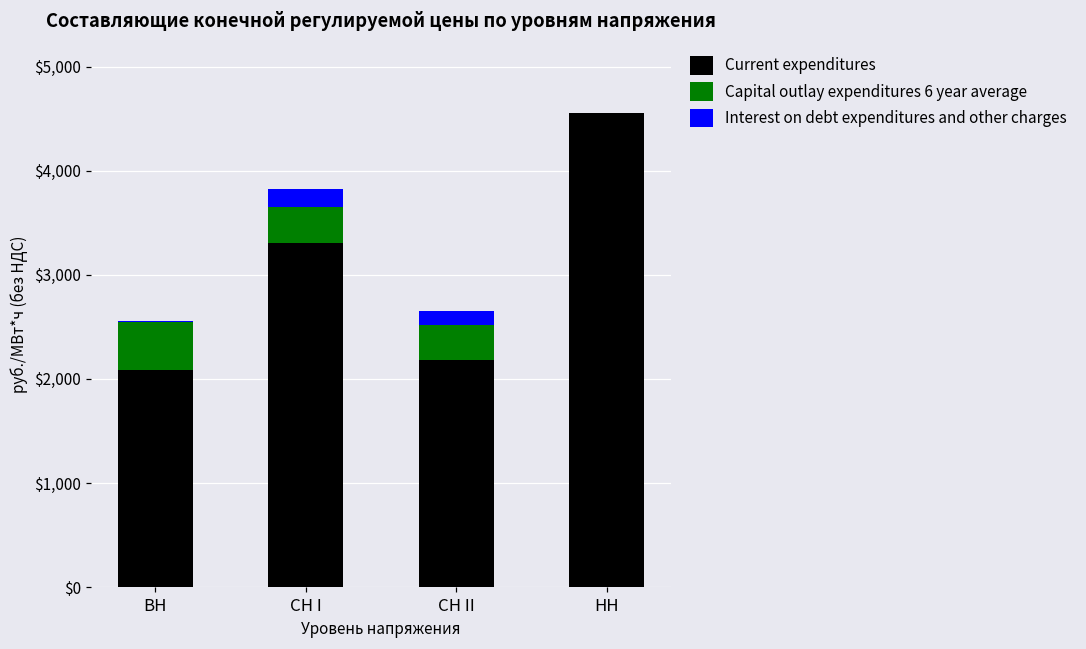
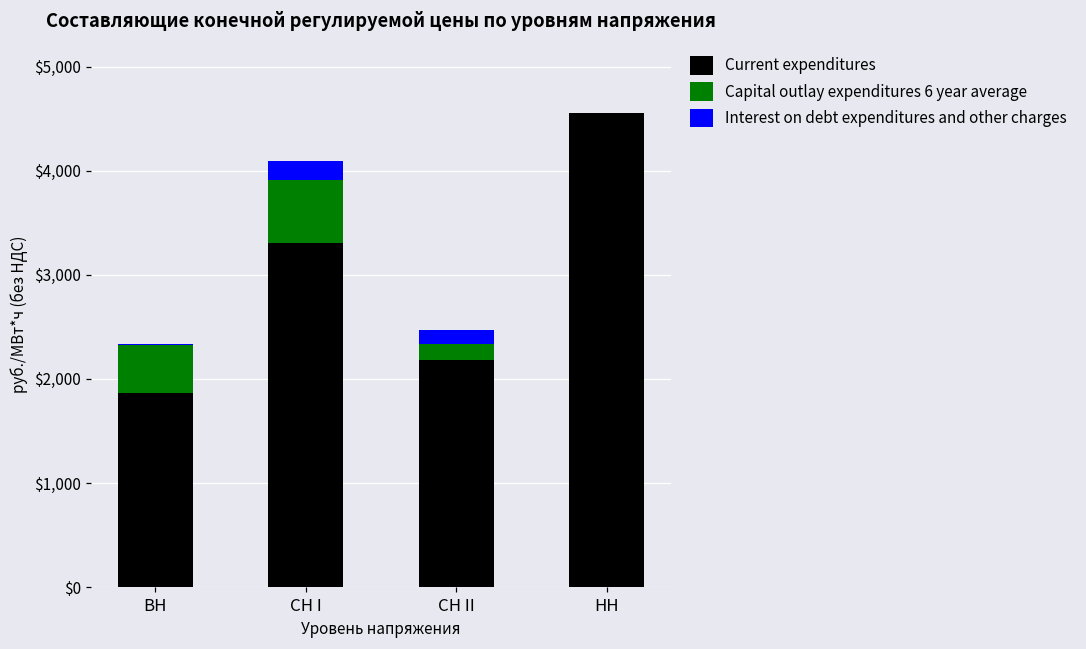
Current expenditures, ВН: $2,100 -> $1,900
Capital outlay expenditures 6 year average, СН I: $300 -> $600
Capital outlay expenditures 6 year average, СН II: $300 -> $200
